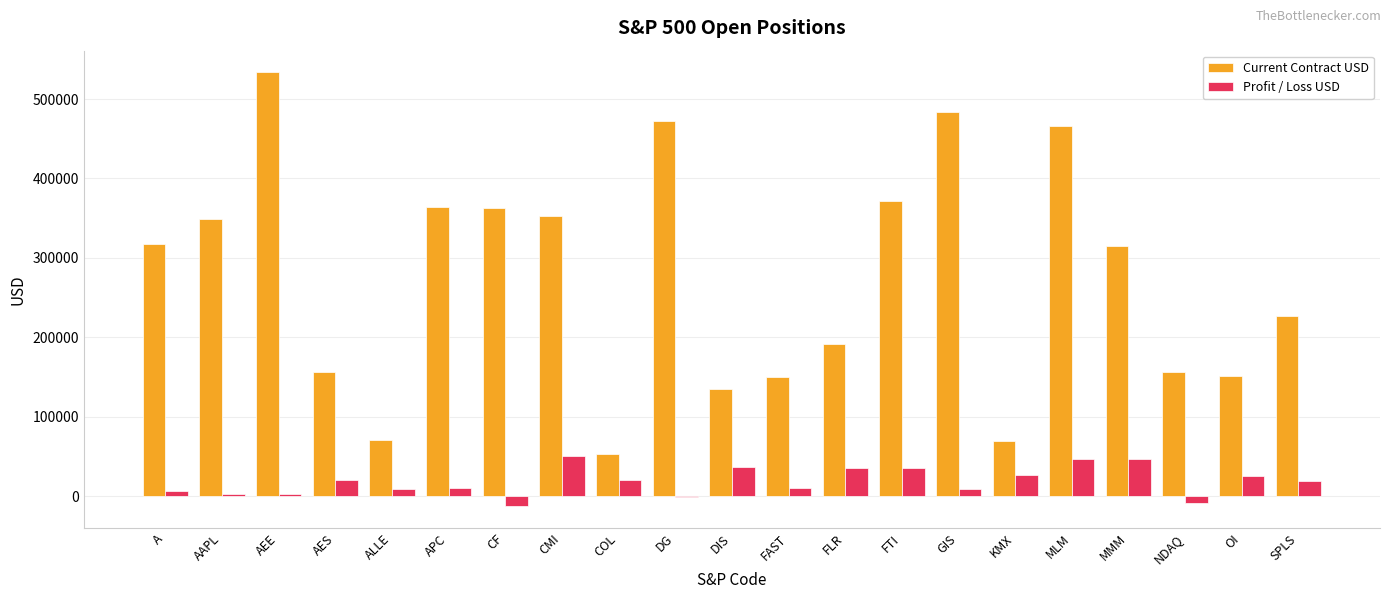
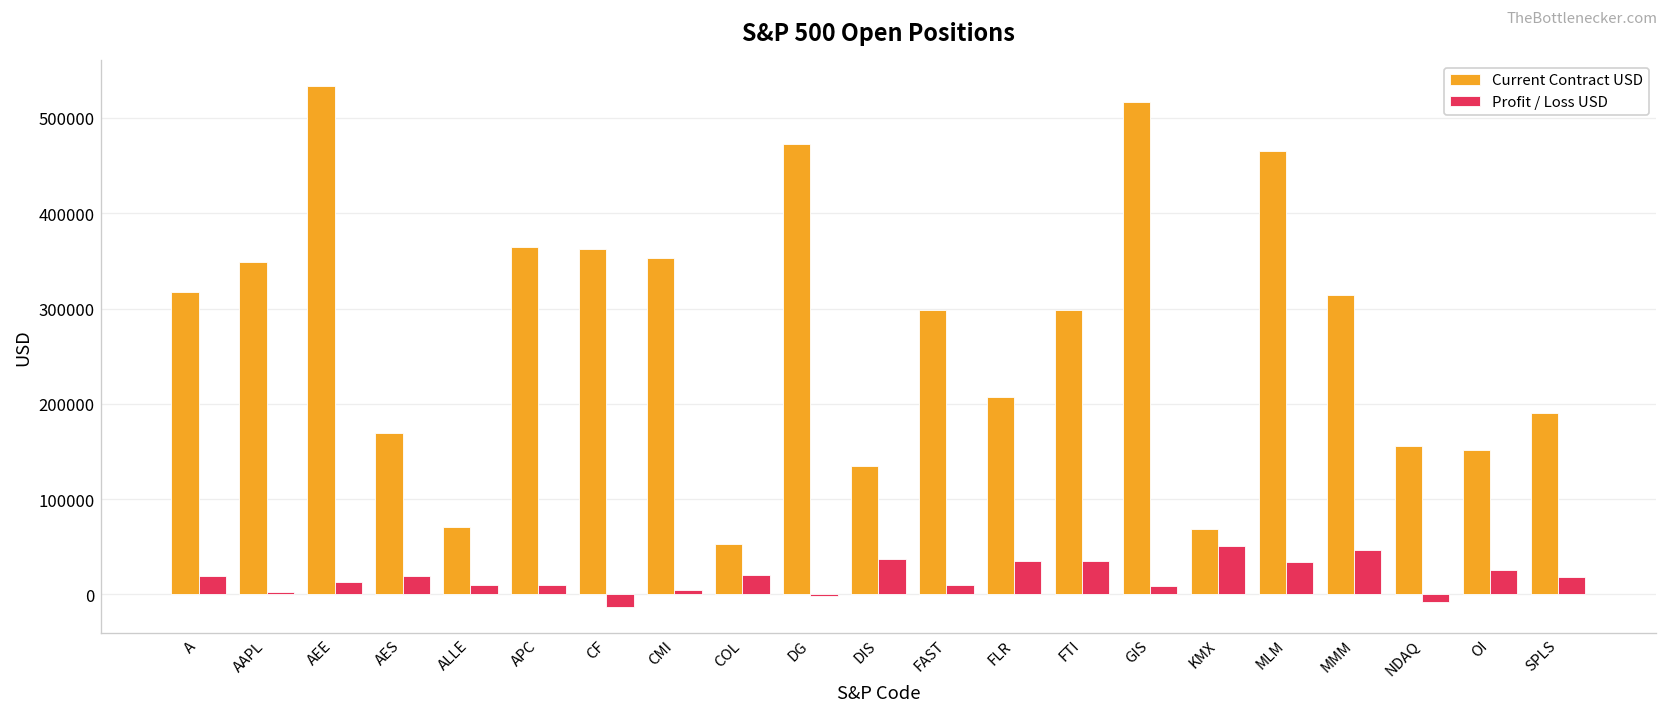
Profit / Loss USD, A: 10000 -> 20000
Profit / Loss USD, AEE: 0 -> 10000
Current Contract USD, AES: 160000 -> 170000
Profit / Loss USD, CMI: 50000 -> 0
Current Contract USD, FAST: 150000 -> 300000
Current Contract USD, FLR: 190000 -> 210000
Current Contract USD, FTI: 370000 -> 300000
Current Contract USD, GIS: 480000 -> 520000
Profit / Loss USD, KMX: 30000 -> 50000
Profit / Loss USD, MLM: 50000 -> 30000
Current Contract USD, SPLS: 230000 -> 190000
